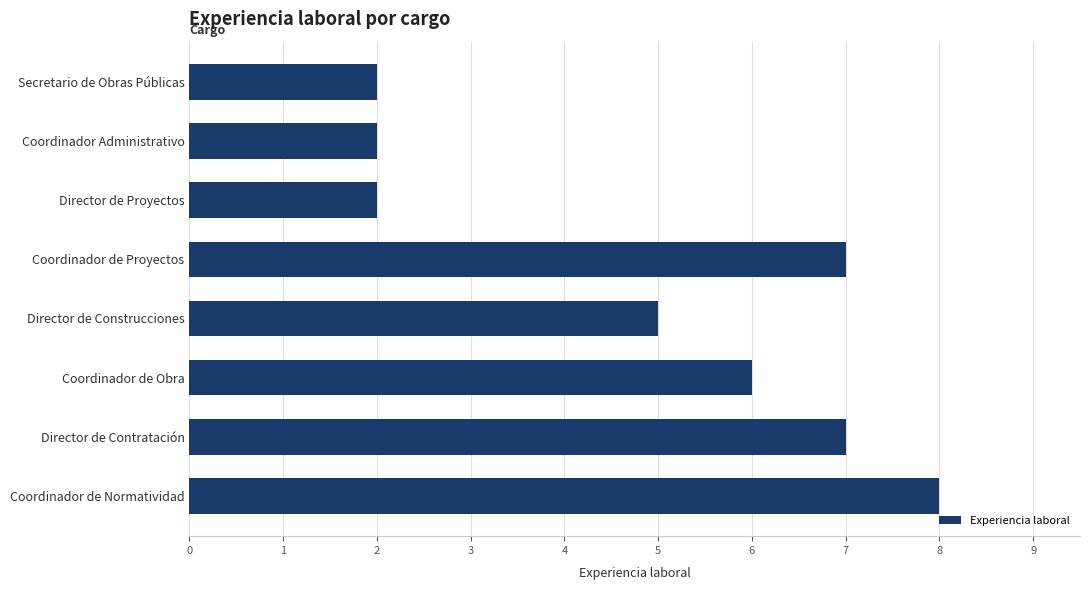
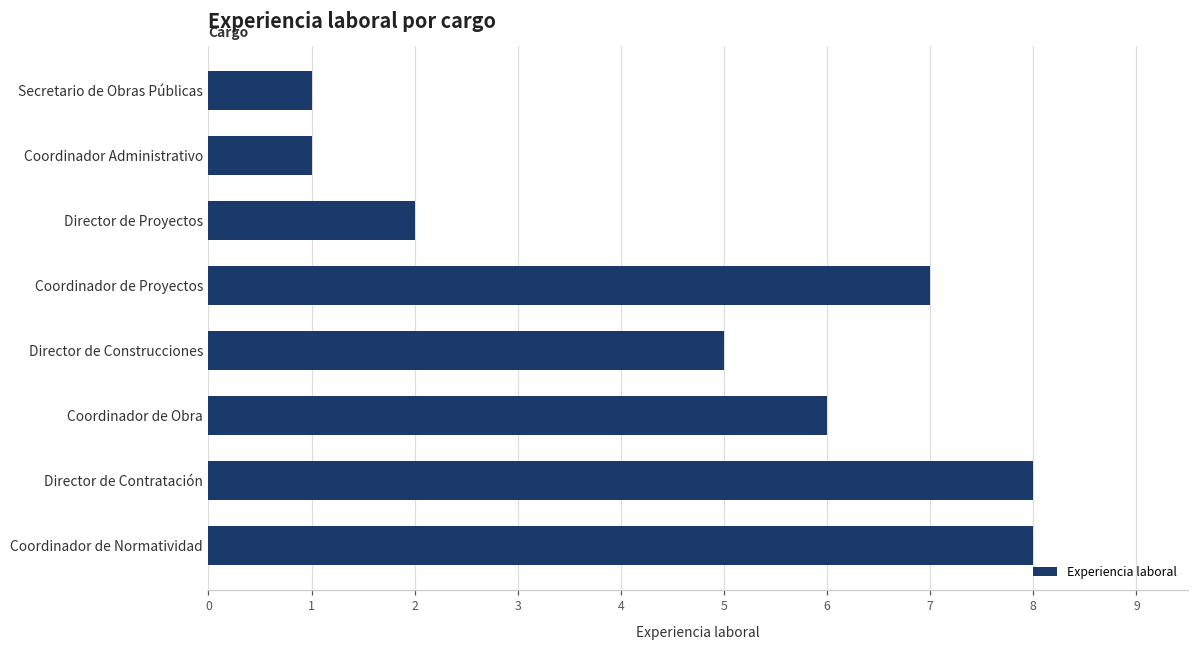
Secretario de Obras Públicas: 2 -> 1
Coordinador Administrativo: 2 -> 1
Director de Contratación: 7 -> 8
